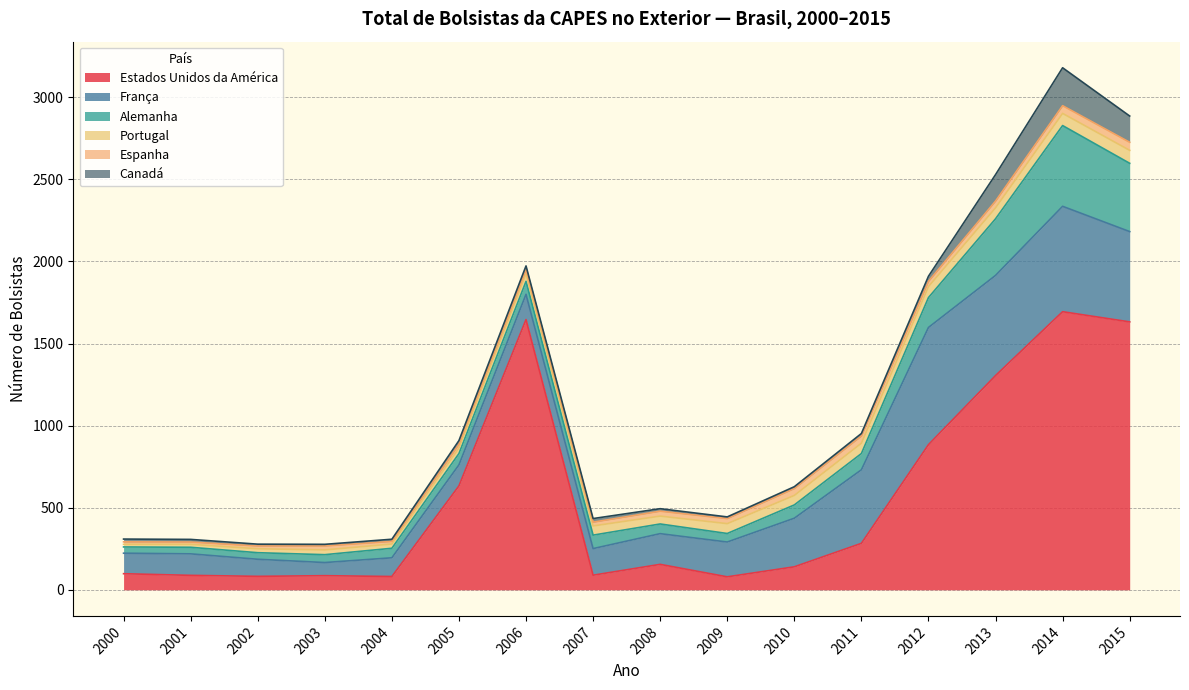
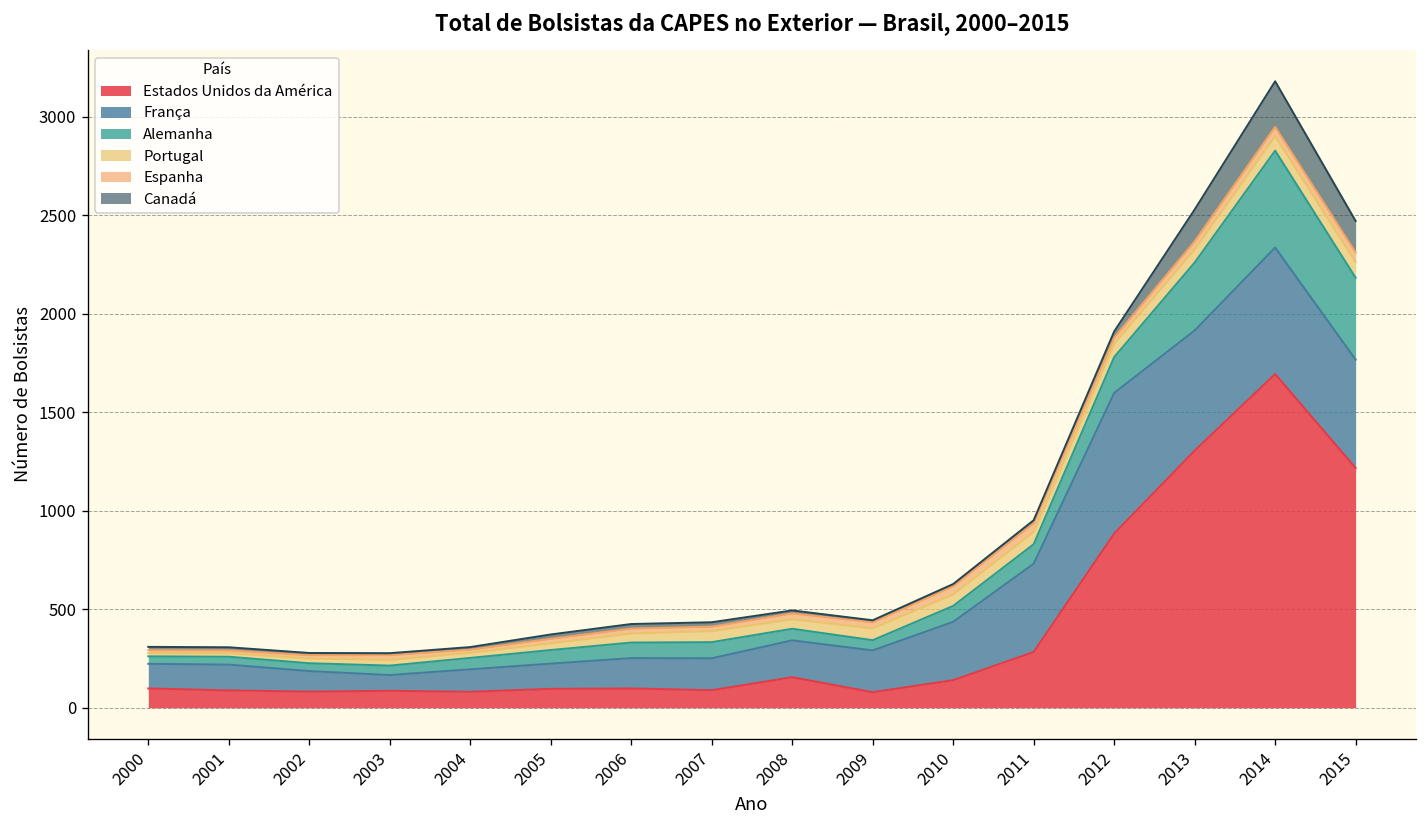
Estados Unidos da América, 2005: 630 -> 100
Estados Unidos da América, 2006: 1650 -> 100
Estados Unidos da América, 2015: 1630 -> 1220
